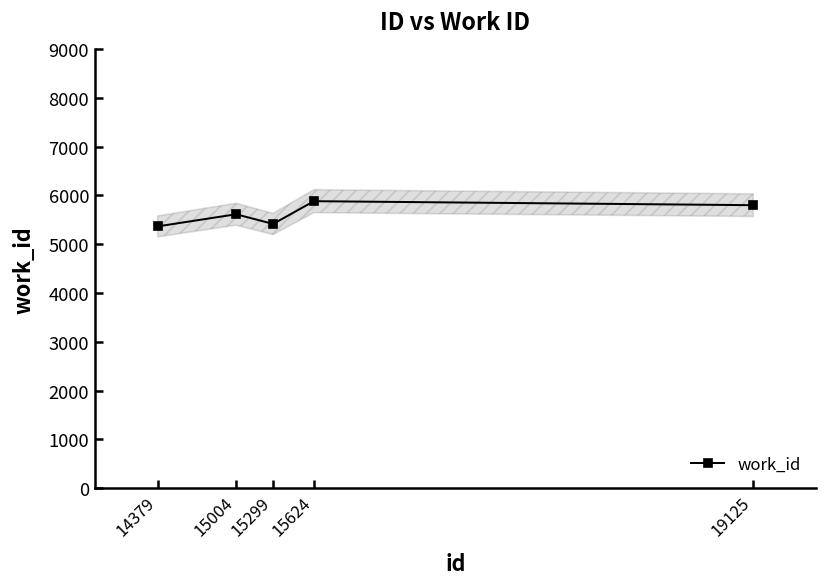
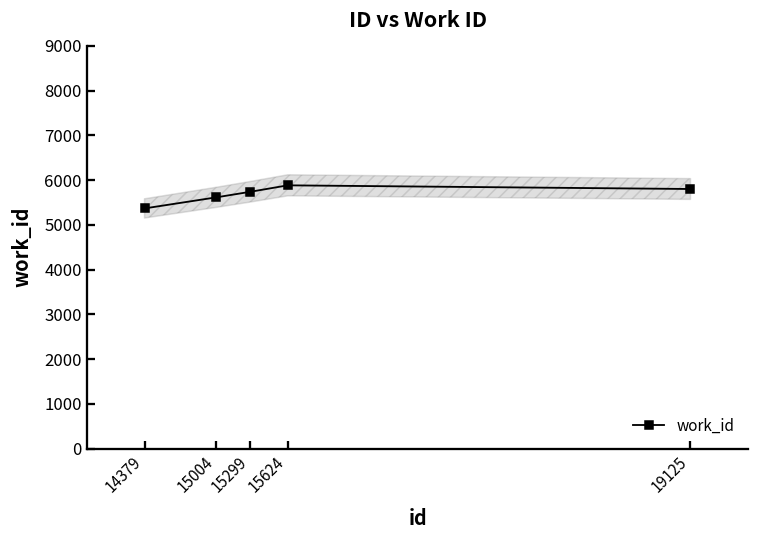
work_id, 15299: 5400 -> 5700
